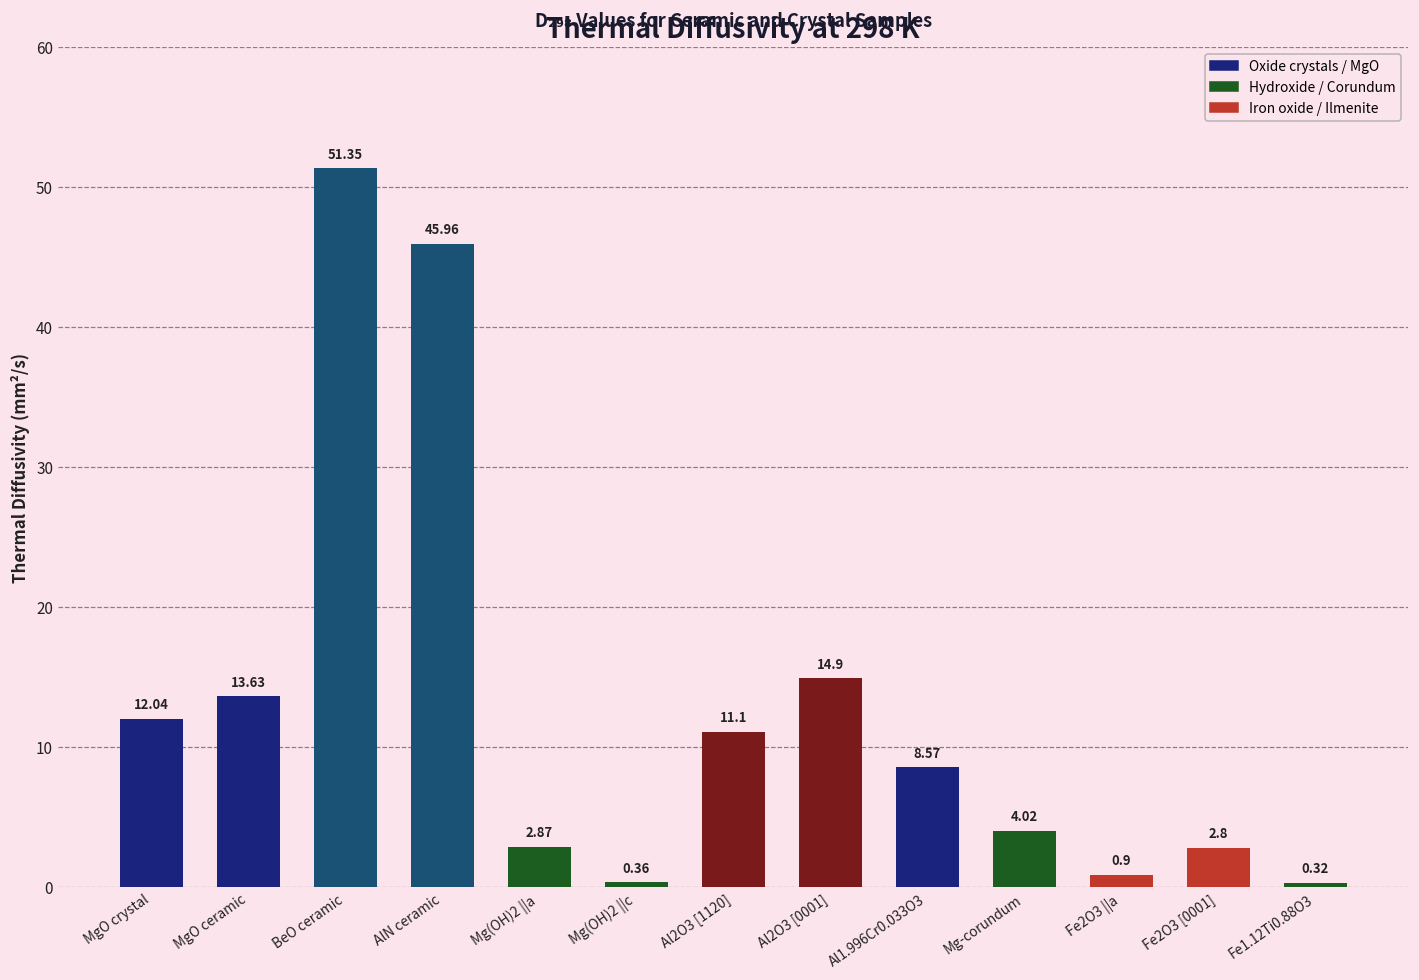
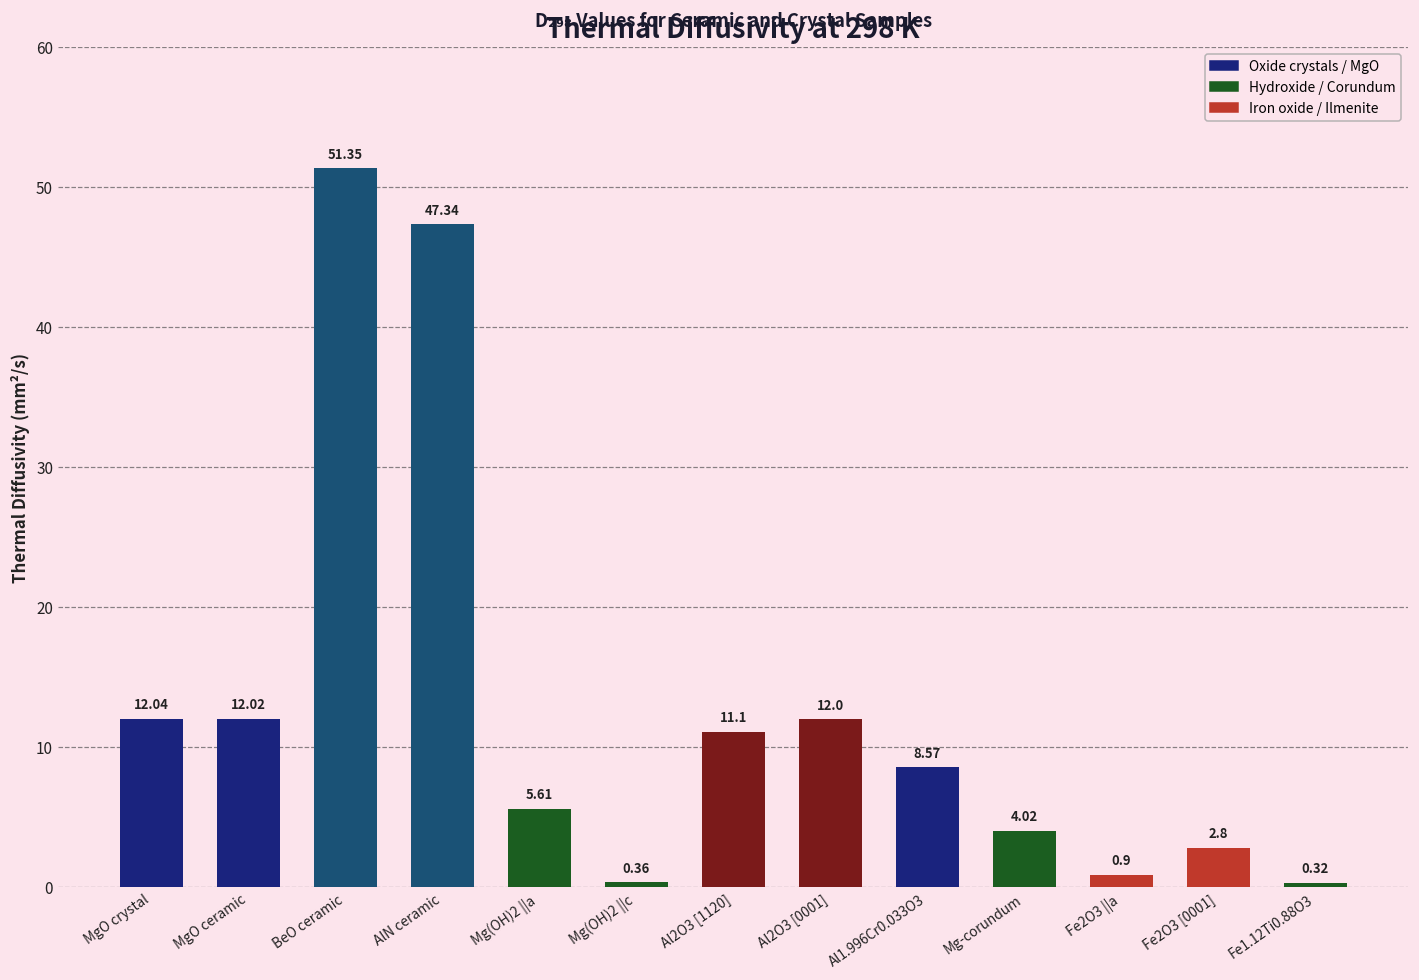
MgO ceramic: 13.63 -> 12.02
AlN ceramic: 45.96 -> 47.34
Mg(OH)2 ||a: 2.87 -> 5.61
Al2O3 [0001]: 14.9 -> 12.0
